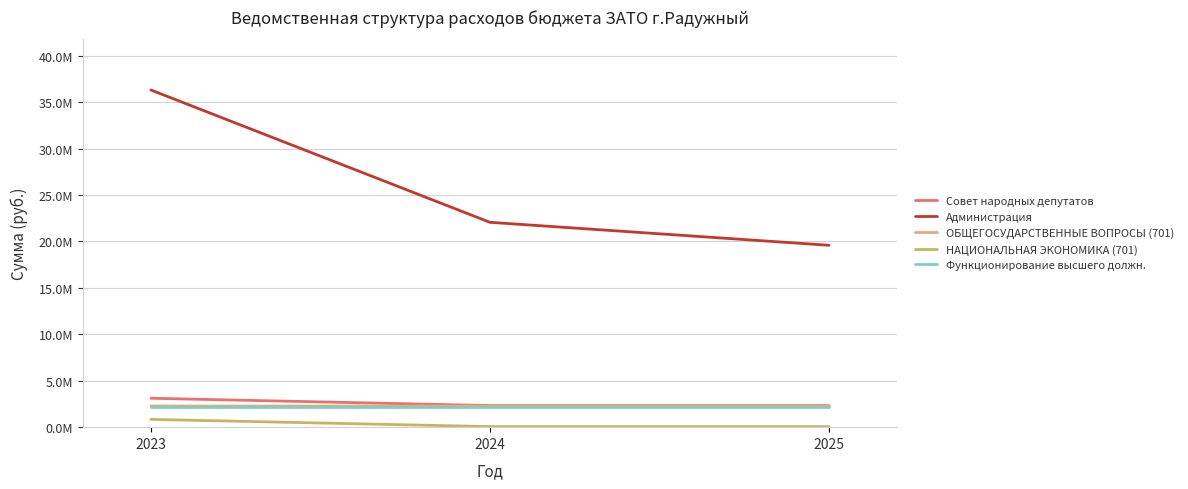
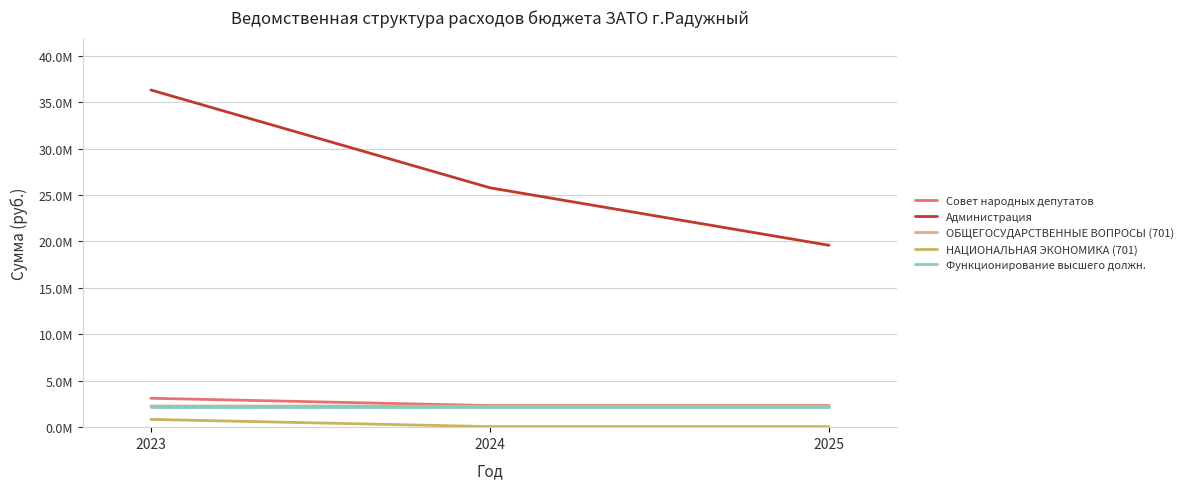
Администрация, 2024: 22000000 -> 26000000
